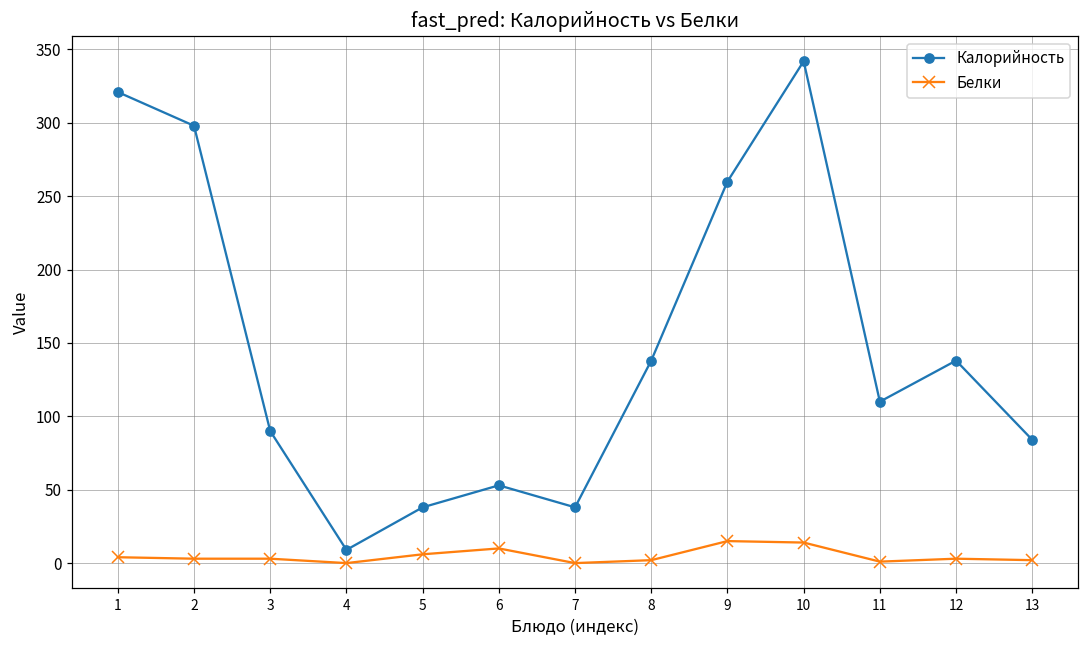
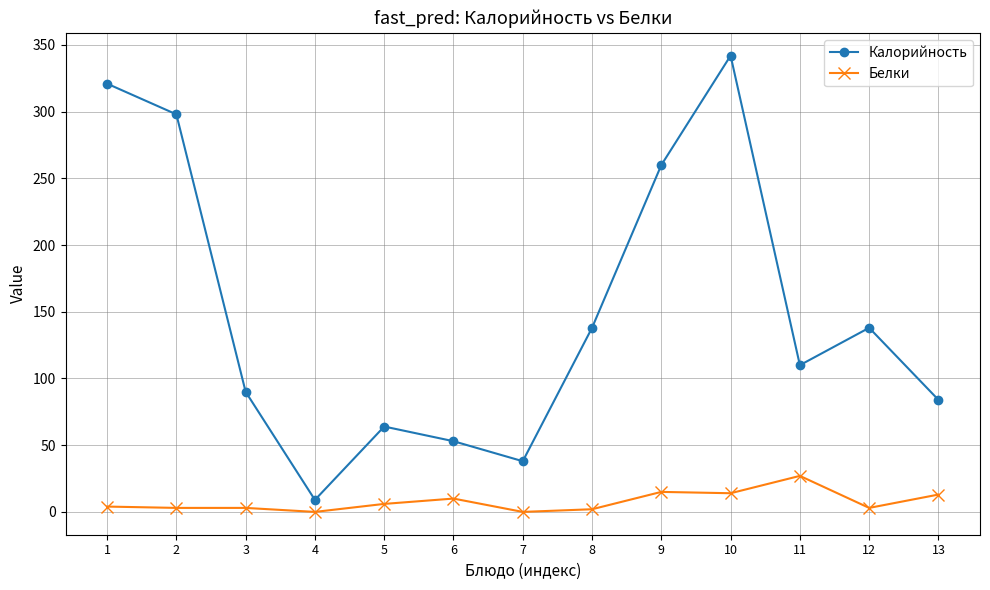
Калорийность, 5: 38 -> 64
Белки, 11: 1 -> 27
Белки, 13: 2 -> 13
